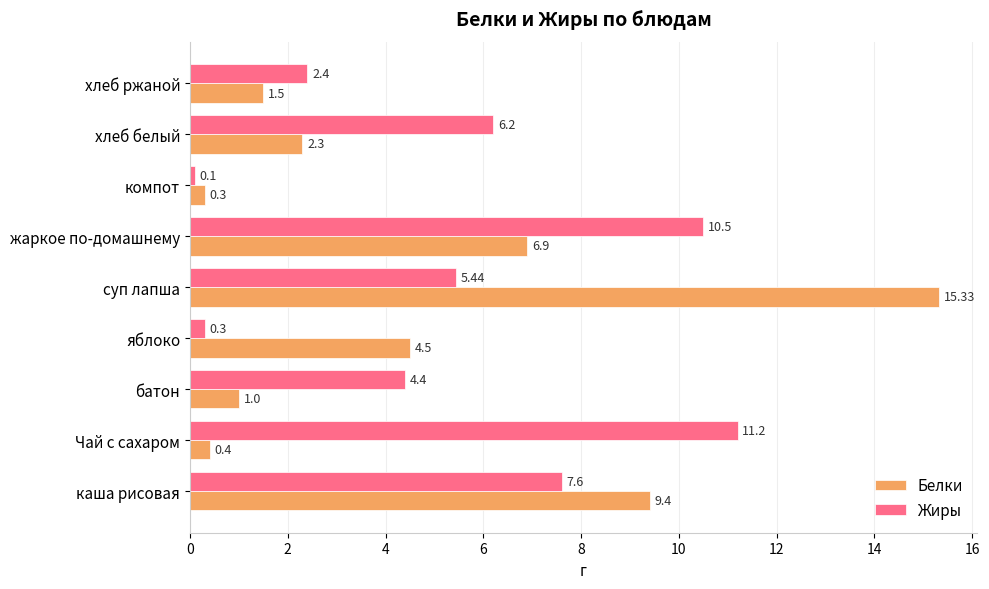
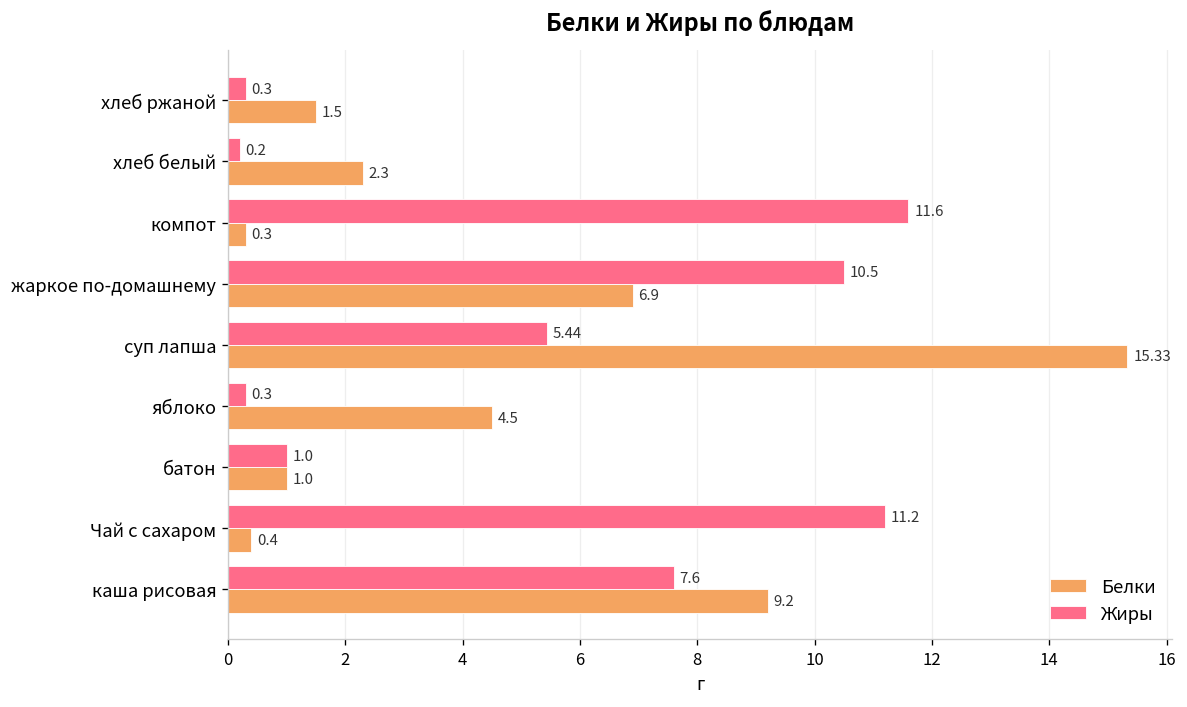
Жиры, хлеб ржаной: 2.4 -> 0.3
Жиры, хлеб белый: 6.2 -> 0.2
Жиры, компот: 0.1 -> 11.6
Жиры, батон: 4.4 -> 1.0
Белки, каша рисовая: 9.4 -> 9.2
